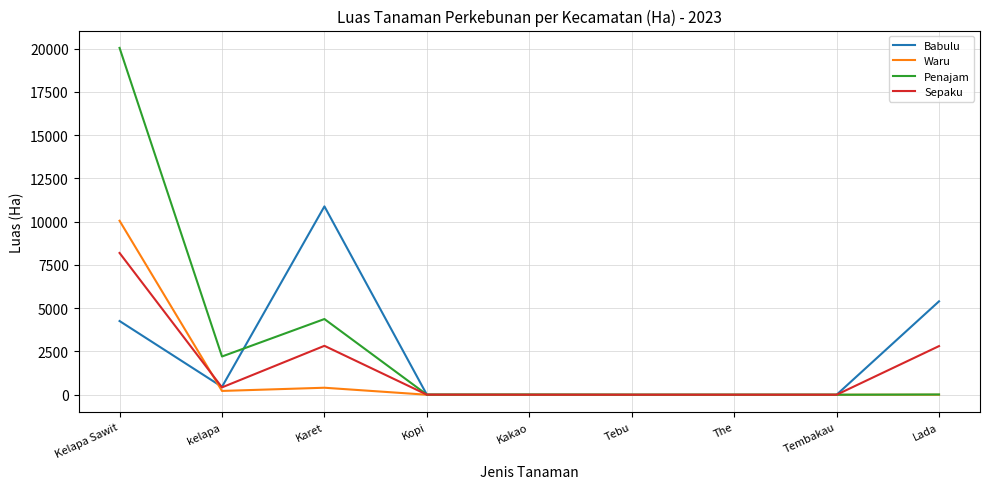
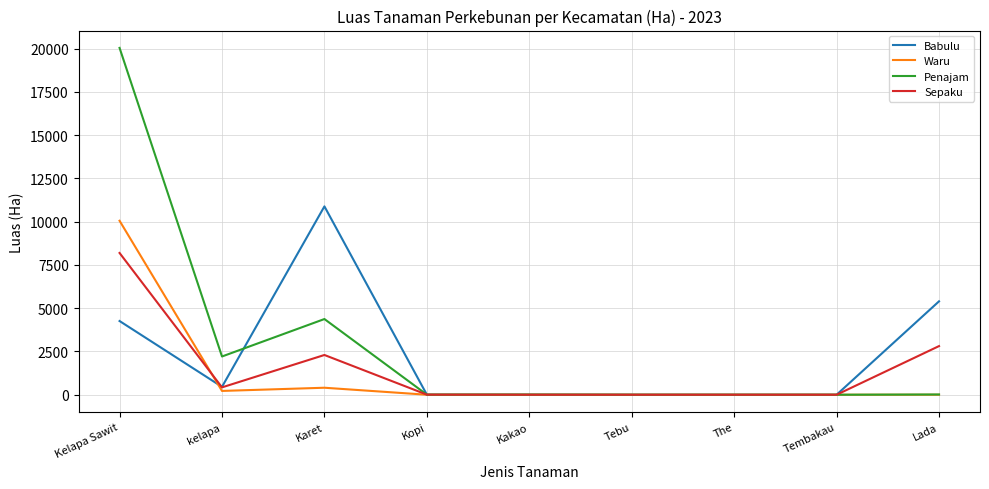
Sepaku, Karet: 2800 -> 2300
